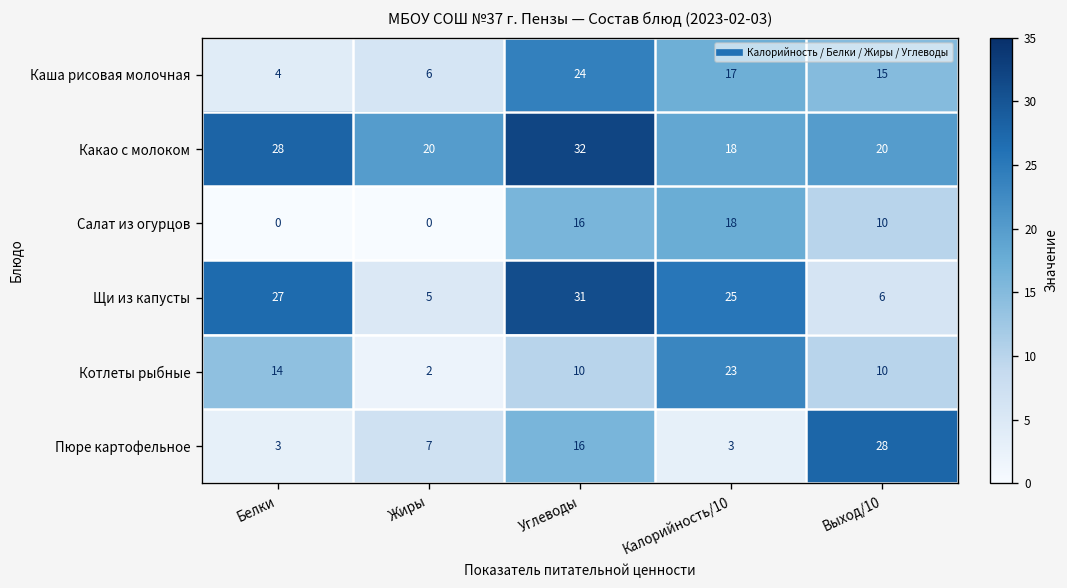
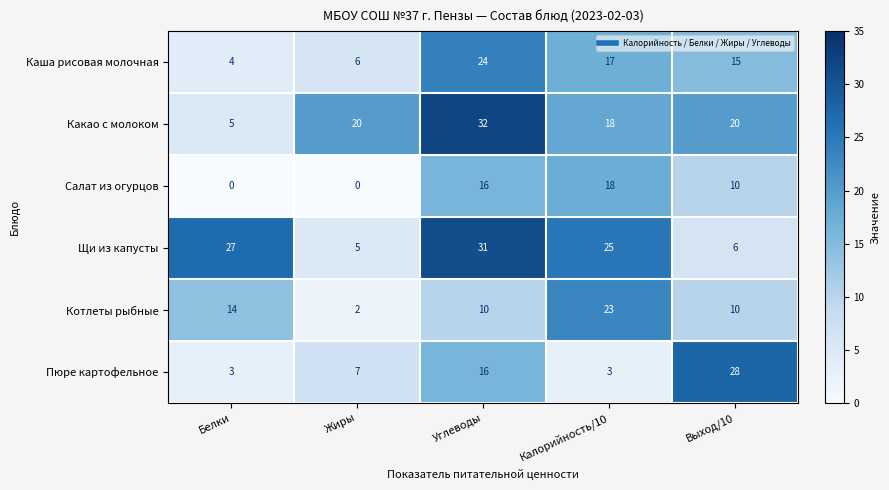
Какао с молоком, Белки: 28 -> 5
